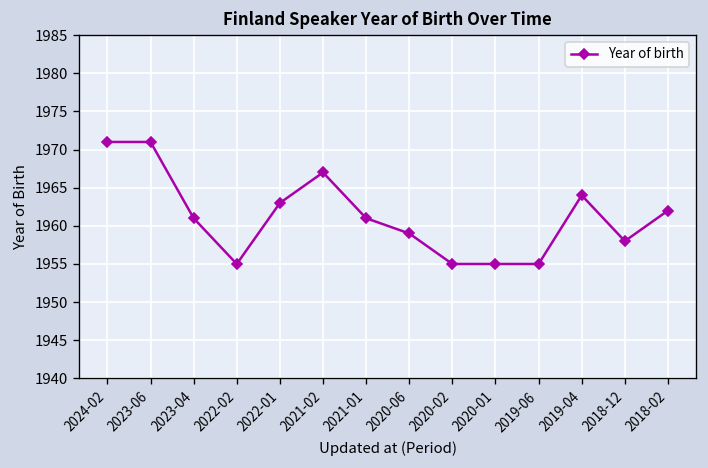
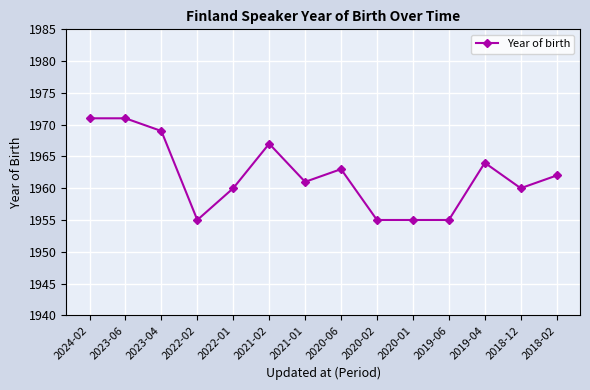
2023-04: 1961 -> 1969
2022-01: 1963 -> 1960
2020-06: 1959 -> 1963
2018-12: 1958 -> 1960
